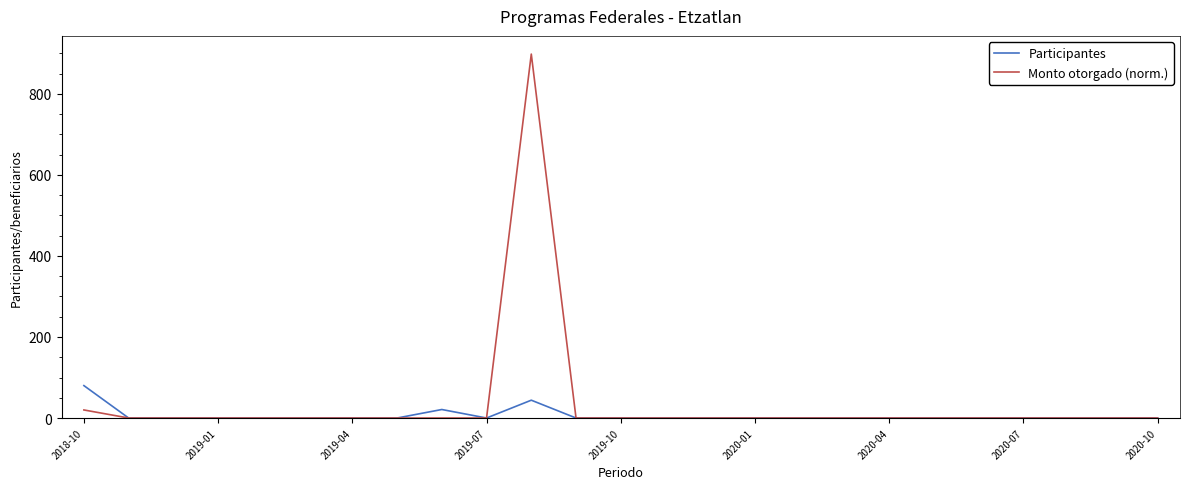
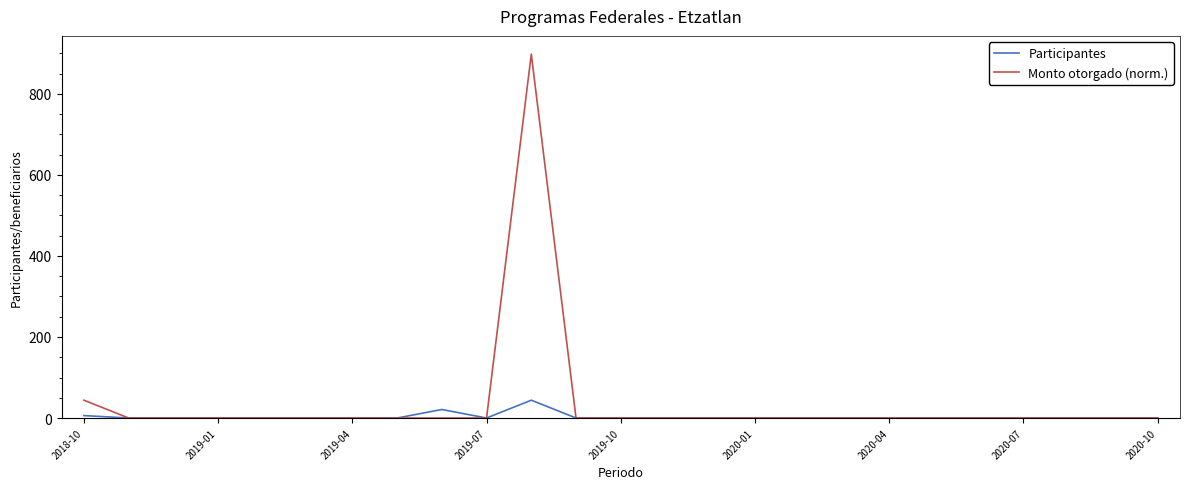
Participantes, 2018-10: 80 -> 10
Monto otorgado (norm.), 2018-10: 20 -> 40
